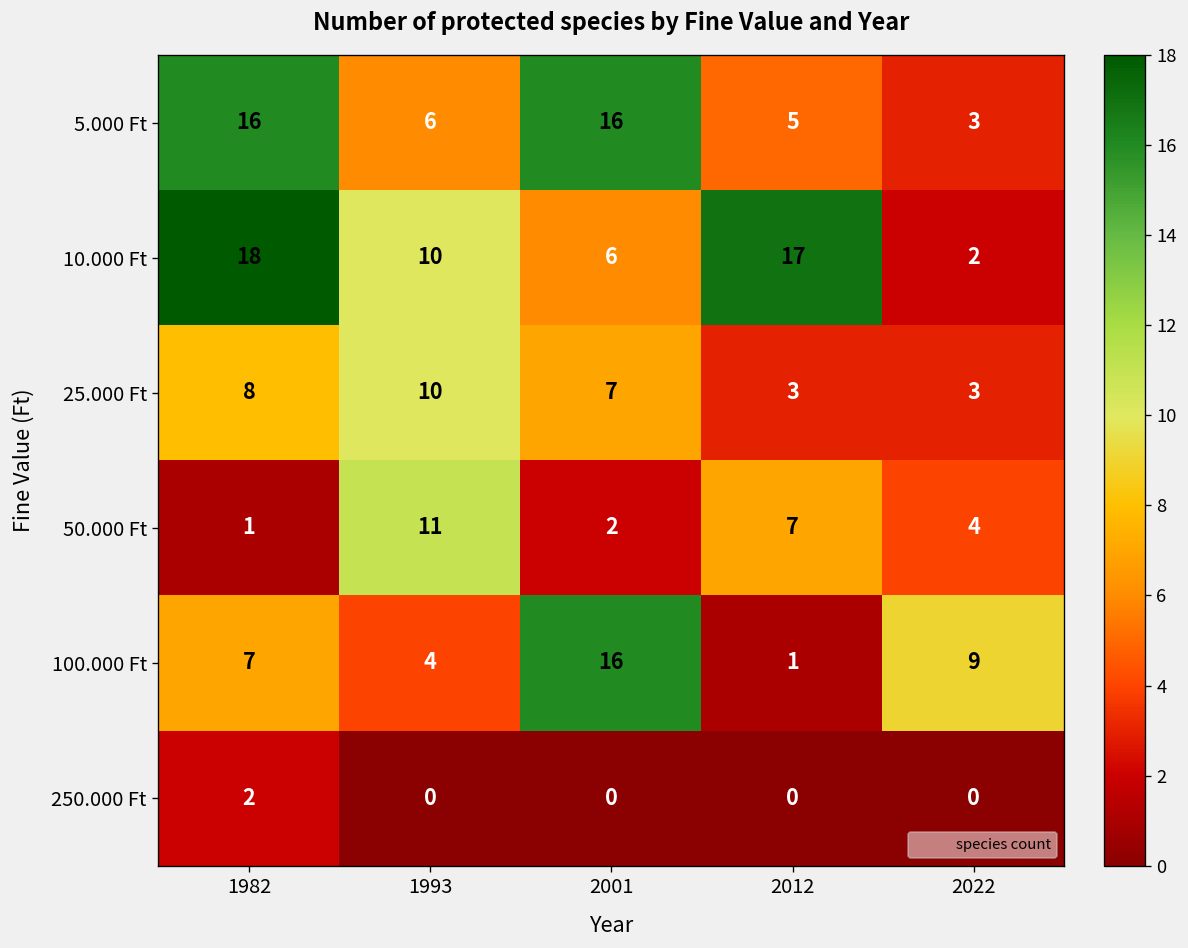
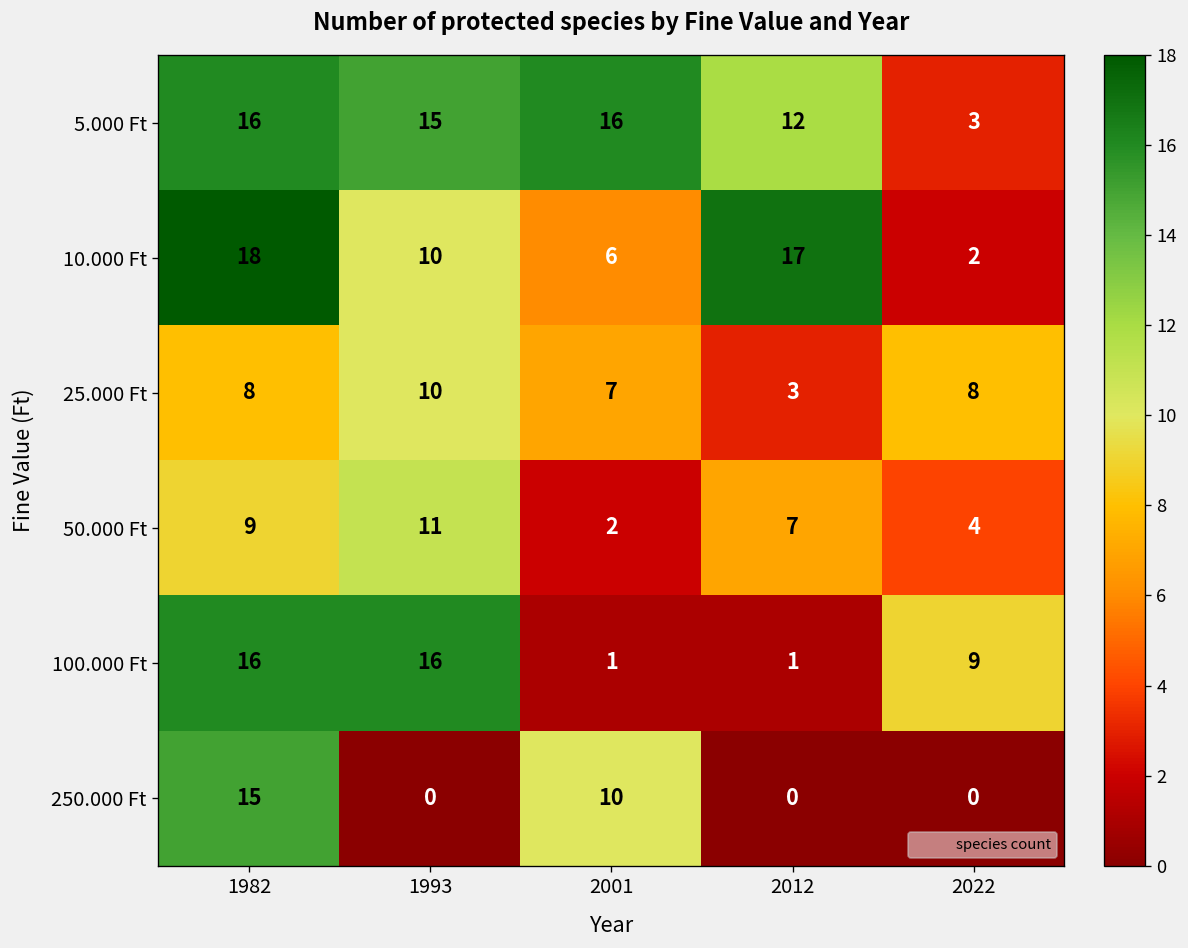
5.000 Ft, 1993: 6 -> 15
5.000 Ft, 2012: 5 -> 12
25.000 Ft, 2022: 3 -> 8
50.000 Ft, 1982: 1 -> 9
100.000 Ft, 1982: 7 -> 16
100.000 Ft, 1993: 4 -> 16
100.000 Ft, 2001: 16 -> 1
250.000 Ft, 1982: 2 -> 15
250.000 Ft, 2001: 0 -> 10
